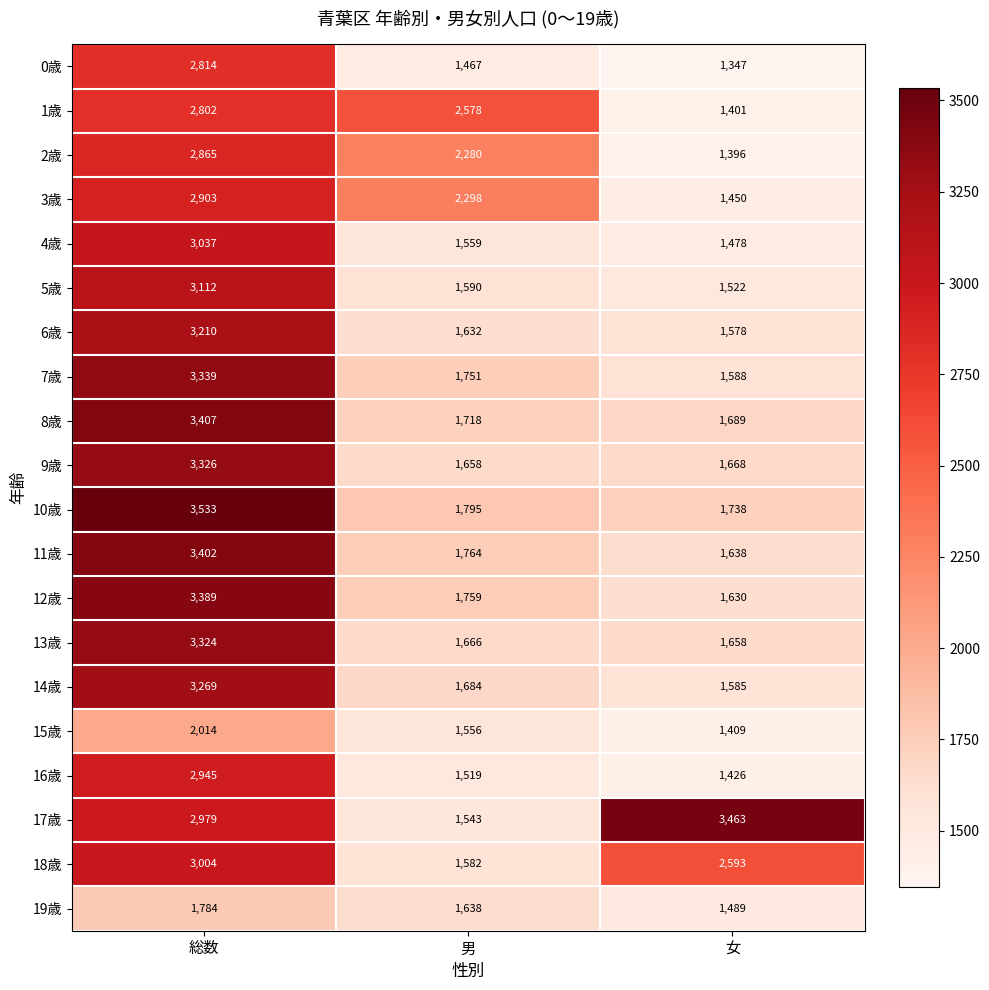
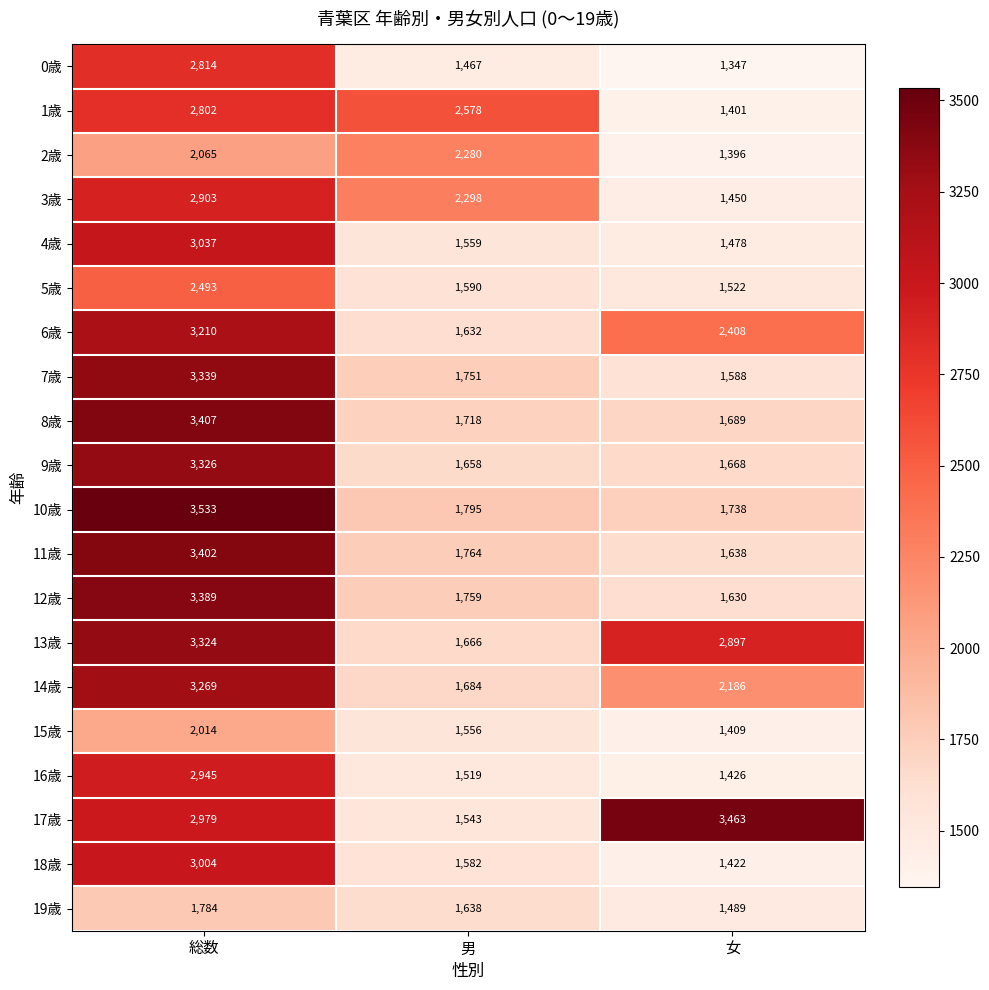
2歳, 総数: 2,865 -> 2,065
5歳, 総数: 3,112 -> 2,493
6歳, 女: 1,578 -> 2,408
13歳, 女: 1,658 -> 2,897
14歳, 女: 1,585 -> 2,186
18歳, 女: 2,593 -> 1,422
